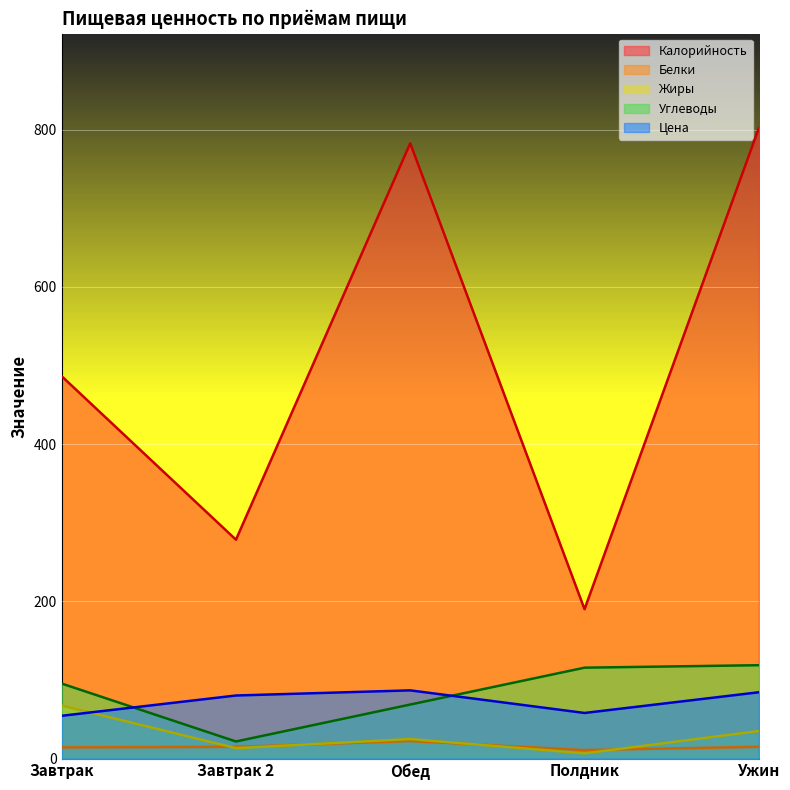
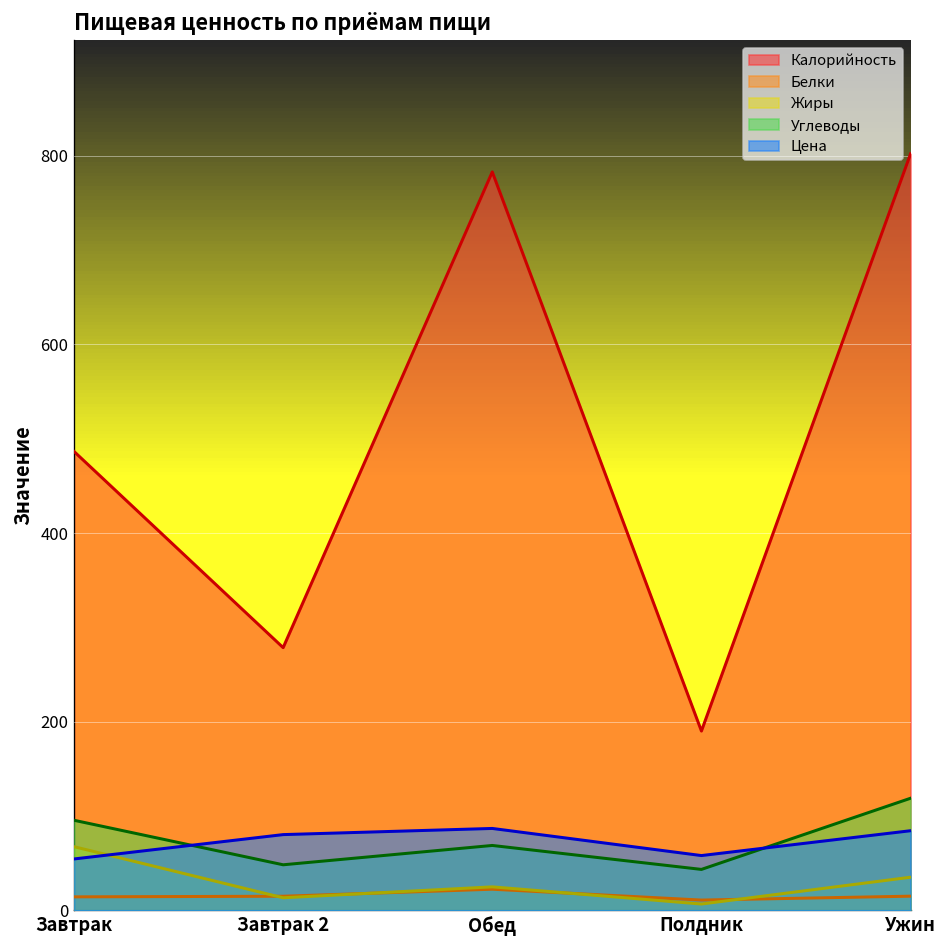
Углеводы, Завтрак 2: 20 -> 50
Углеводы, Полдник: 120 -> 40
